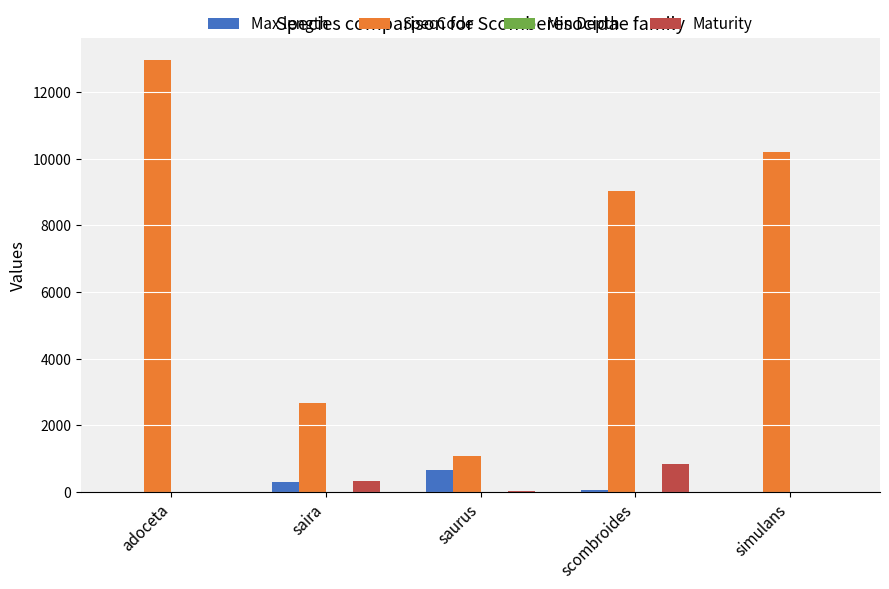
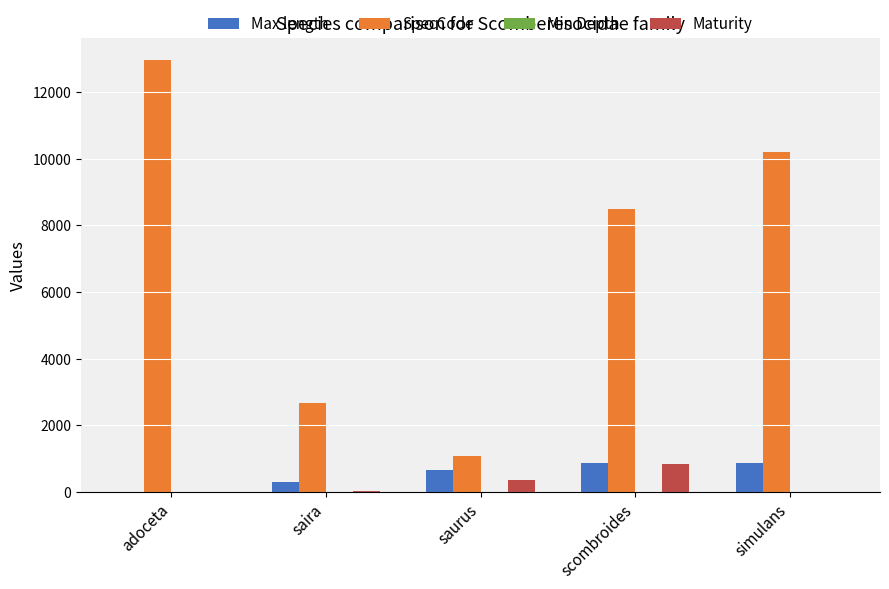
Maturity, saira: 300 -> 0
Maturity, saurus: 0 -> 400
Max length, scombroides: 100 -> 900
SpecCode, scombroides: 9000 -> 8500
Max length, simulans: 0 -> 900
